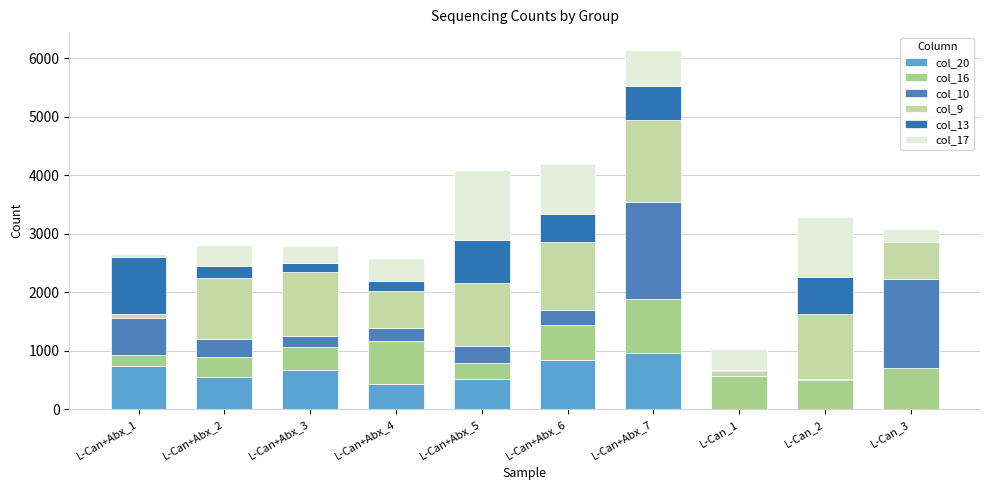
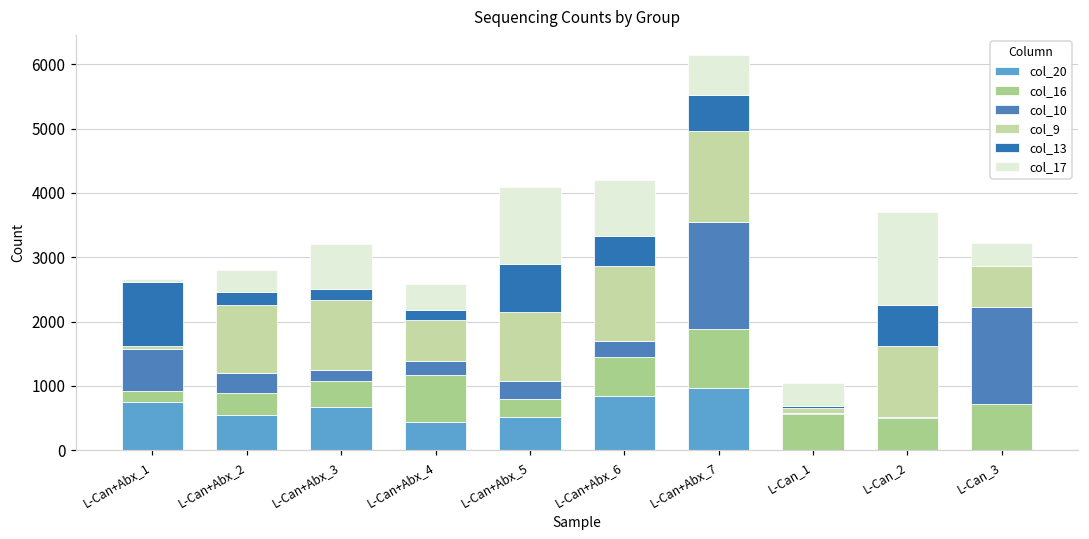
col_17, L-Can+Abx_3: 300 -> 700
col_17, L-Can_2: 1000 -> 1400
col_17, L-Can_3: 200 -> 400
